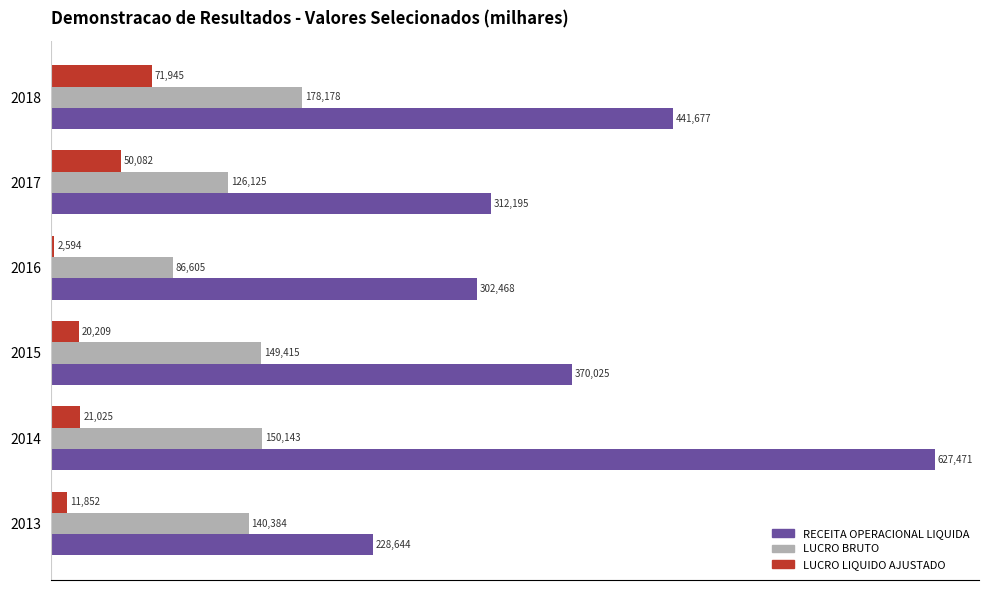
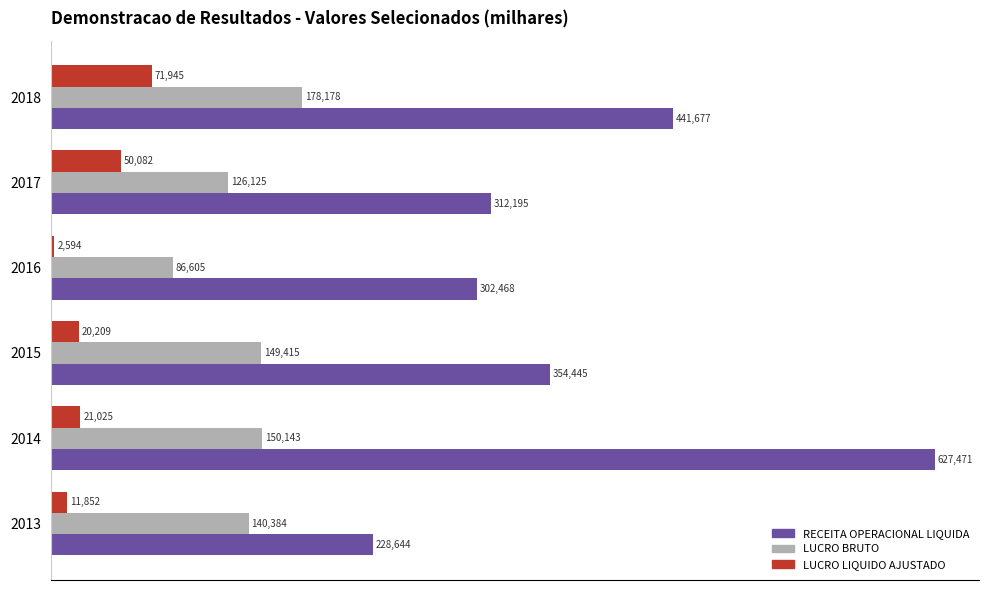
RECEITA OPERACIONAL LIQUIDA, 2015: 370,025 -> 354,445
